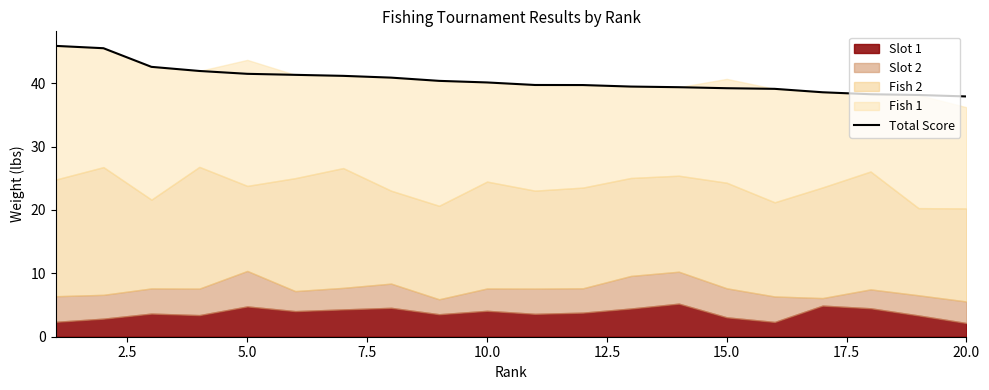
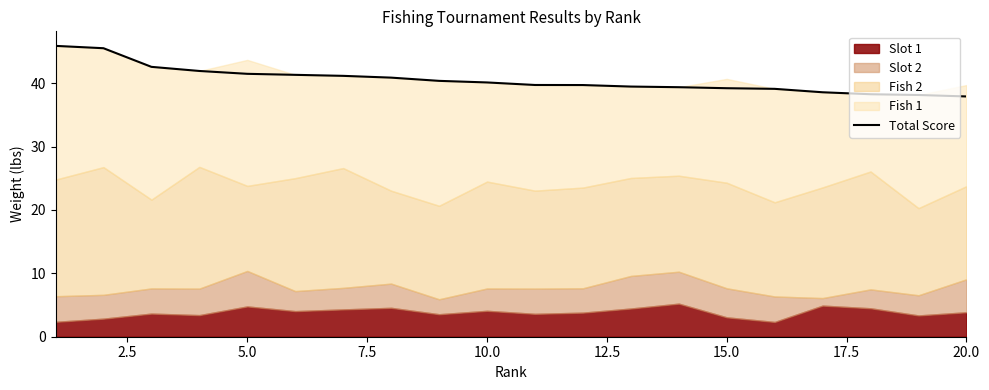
Slot 1, 20.0: 2 -> 4
Slot 2, 20.0: 3 -> 5
